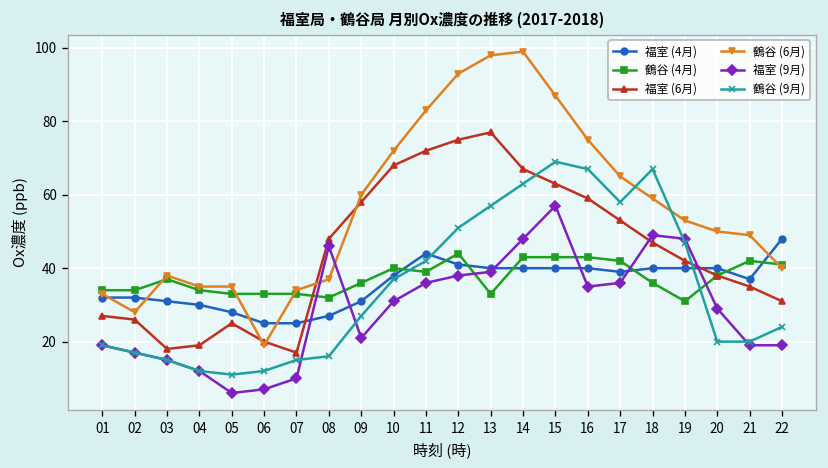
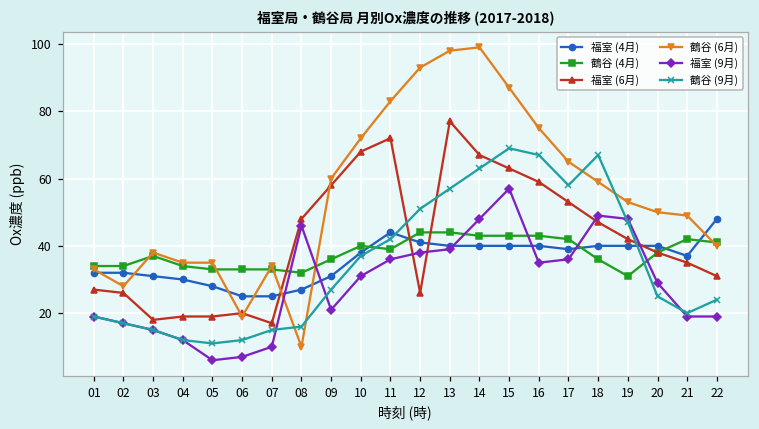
福室 (6月), 05: 25 -> 19
鶴谷 (6月), 08: 37 -> 10
福室 (6月), 12: 75 -> 26
鶴谷 (4月), 13: 33 -> 44
鶴谷 (9月), 20: 20 -> 25
